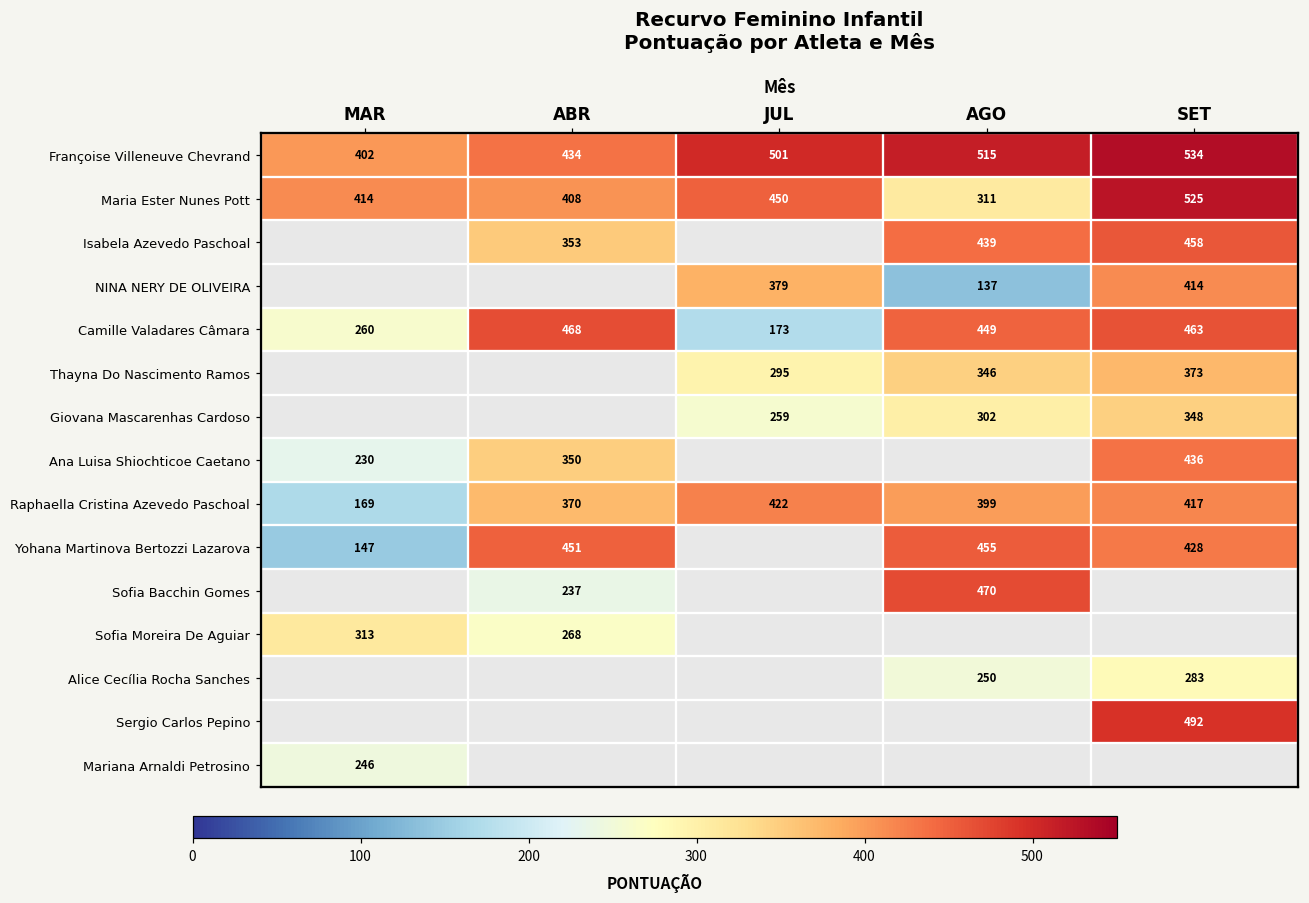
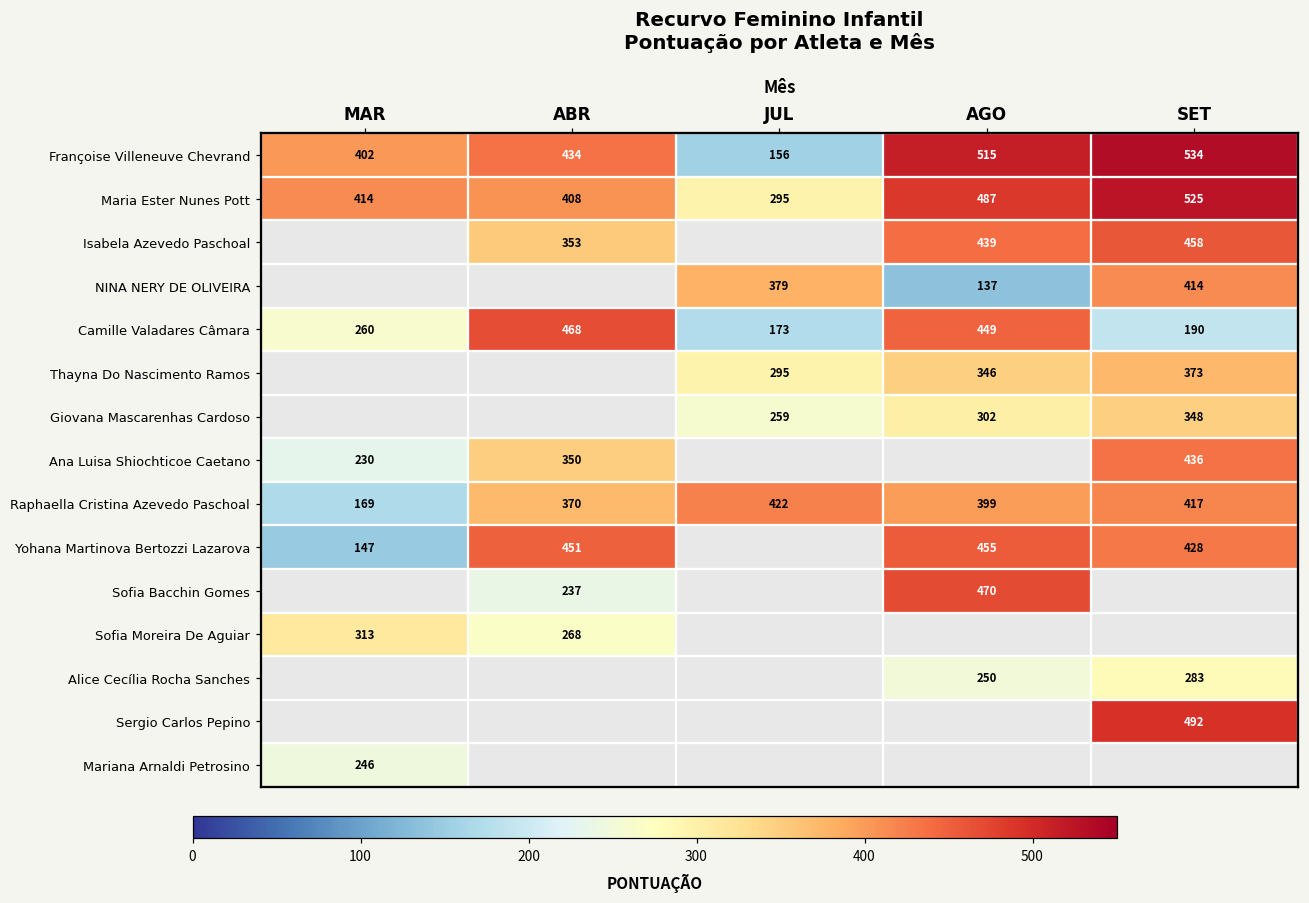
Françoise Villeneuve Chevrand, JUL: 501 -> 156
Maria Ester Nunes Pott, JUL: 450 -> 295
Maria Ester Nunes Pott, AGO: 311 -> 487
Camille Valadares Câmara, SET: 463 -> 190
